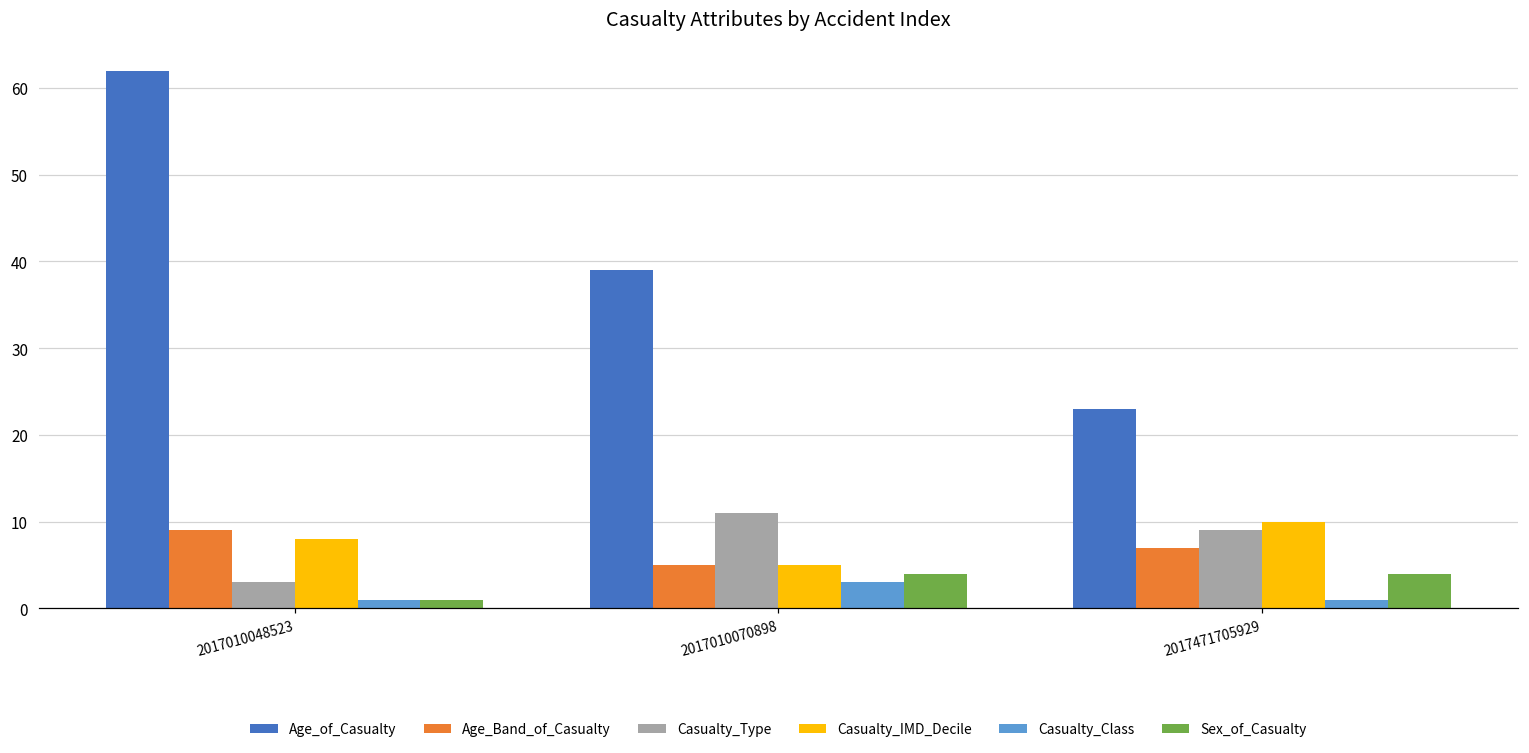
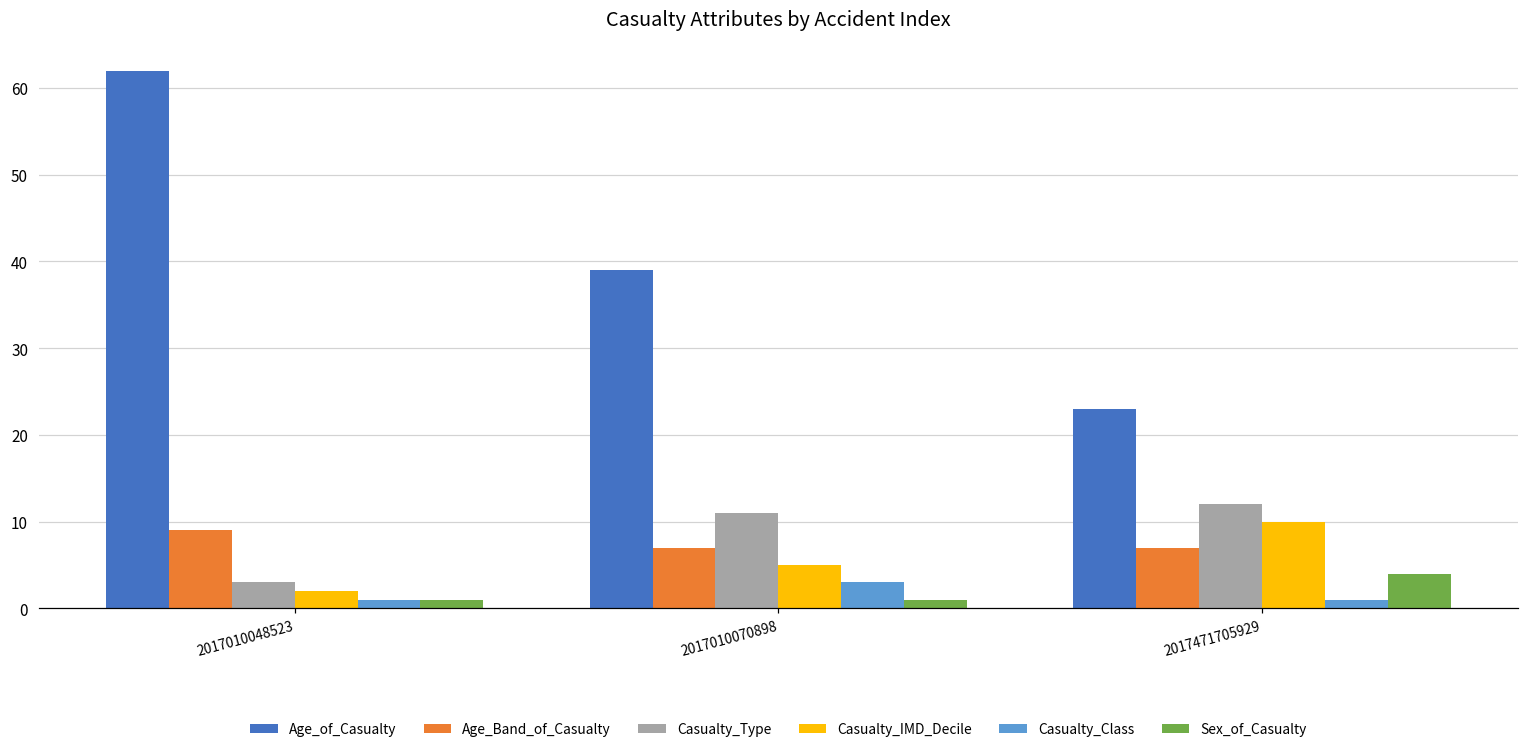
Casualty_IMD_Decile, 2017010048523: 8 -> 2
Age_Band_of_Casualty, 2017010070898: 5 -> 7
Sex_of_Casualty, 2017010070898: 4 -> 1
Casualty_Type, 2017471705929: 9 -> 12
